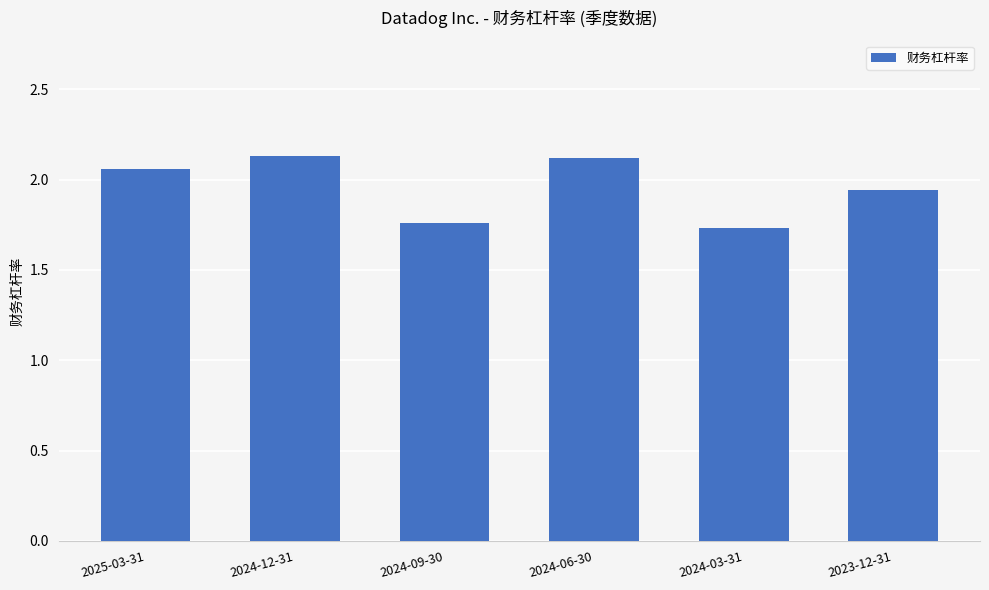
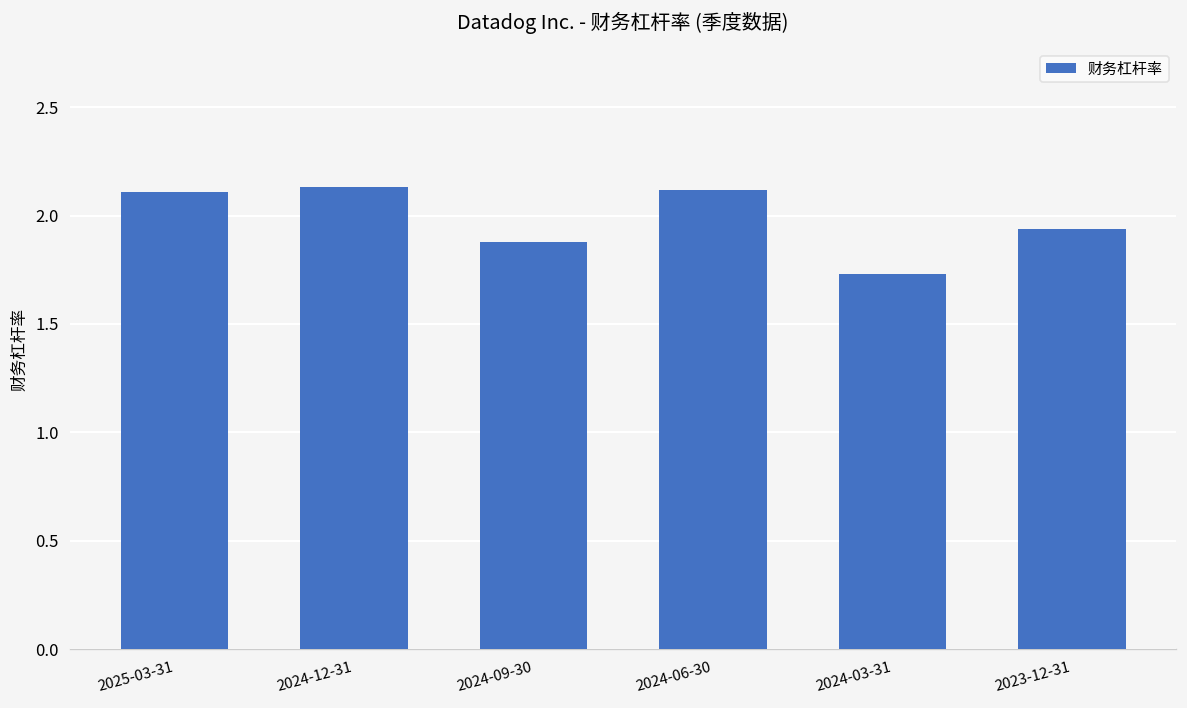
2025-03-31: 2.06 -> 2.11
2024-09-30: 1.76 -> 1.88
